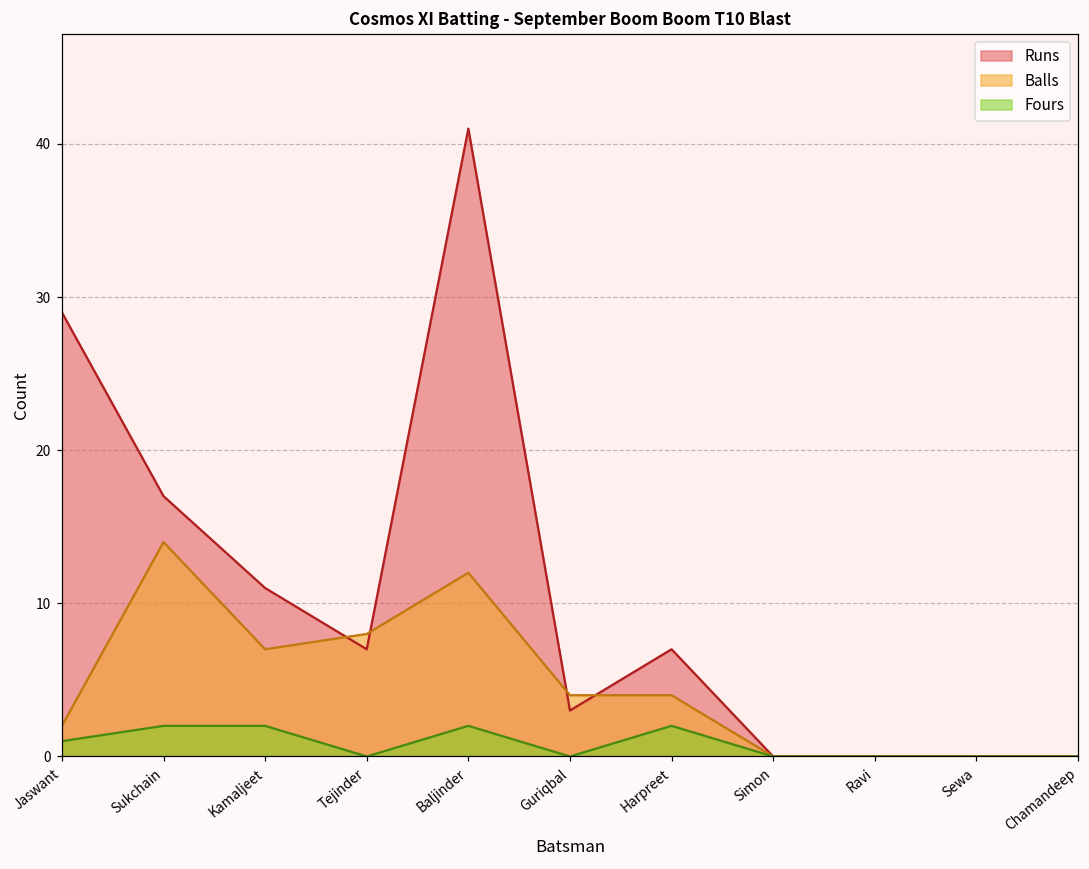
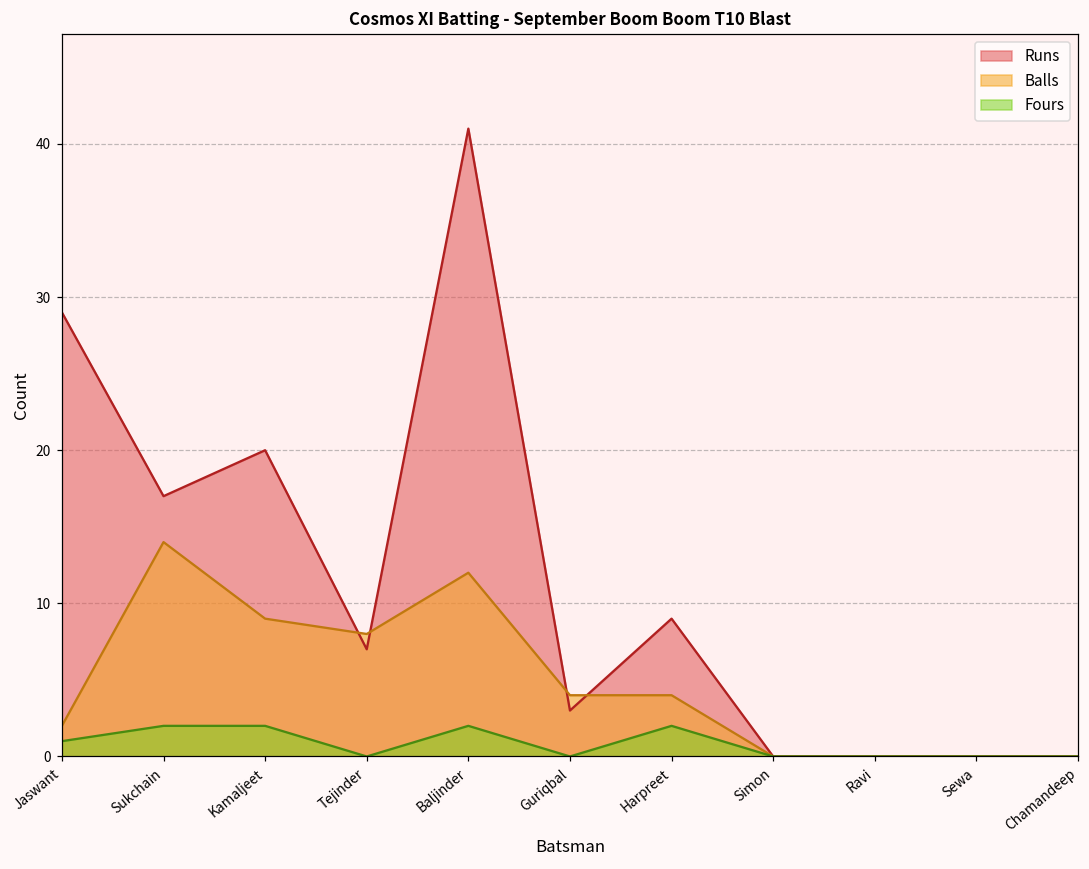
Runs, Kamaljeet: 11 -> 20
Balls, Kamaljeet: 7 -> 9
Runs, Harpreet: 7 -> 9
